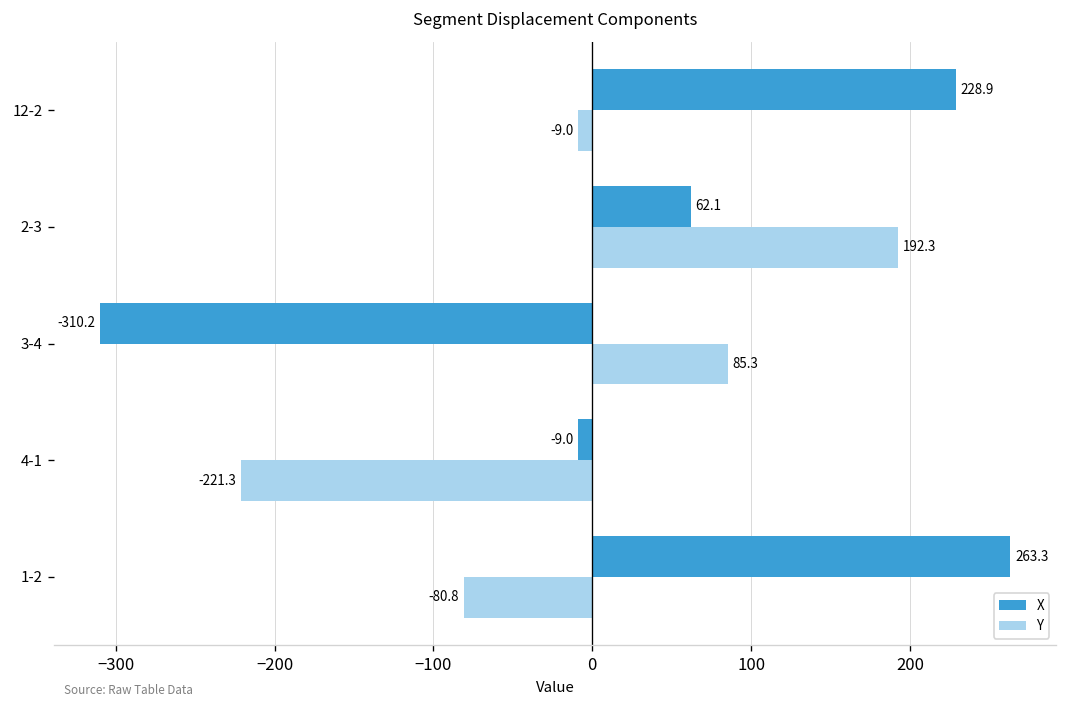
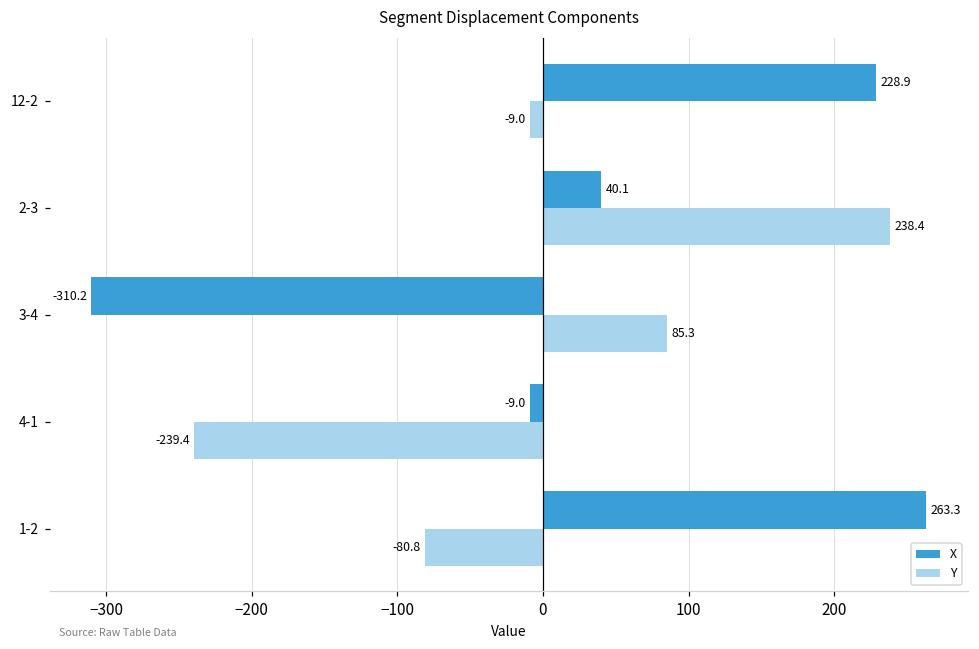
X, 2-3: 62.1 -> 40.1
Y, 2-3: 192.3 -> 238.4
Y, 4-1: -221.3 -> -239.4
